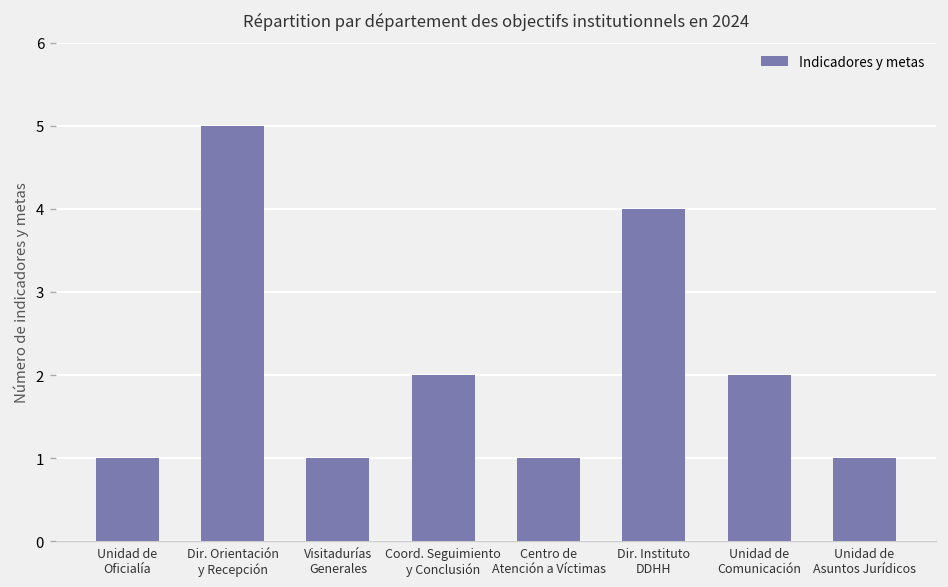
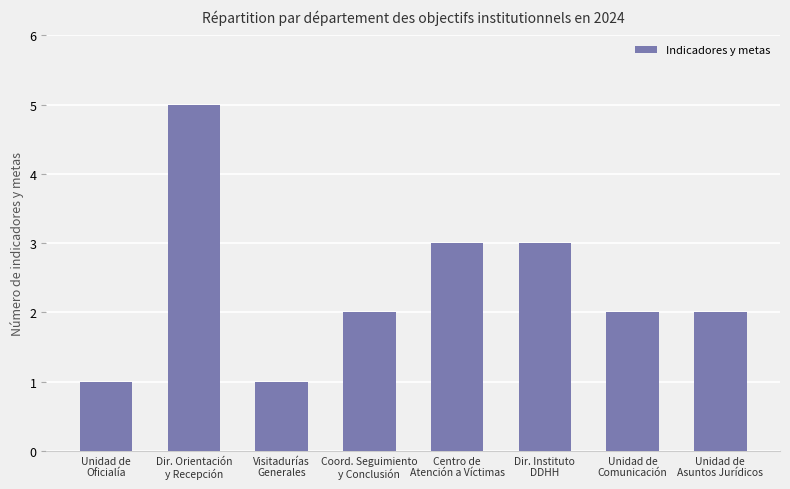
Centro de Atención a Víctimas: 1 -> 3
Dir. Instituto DDHH: 4 -> 3
Unidad de Asuntos Jurídicos: 1 -> 2
